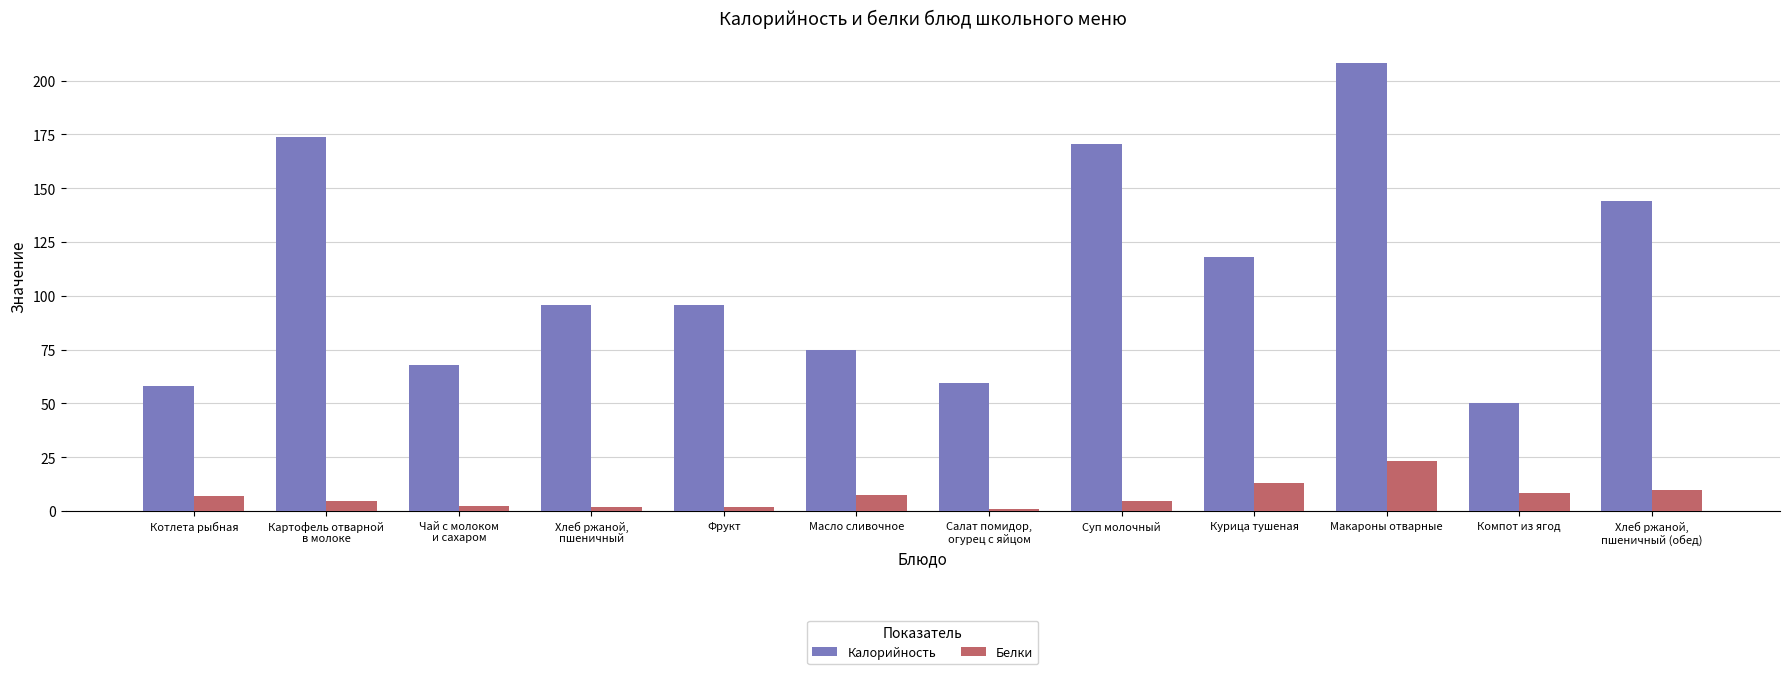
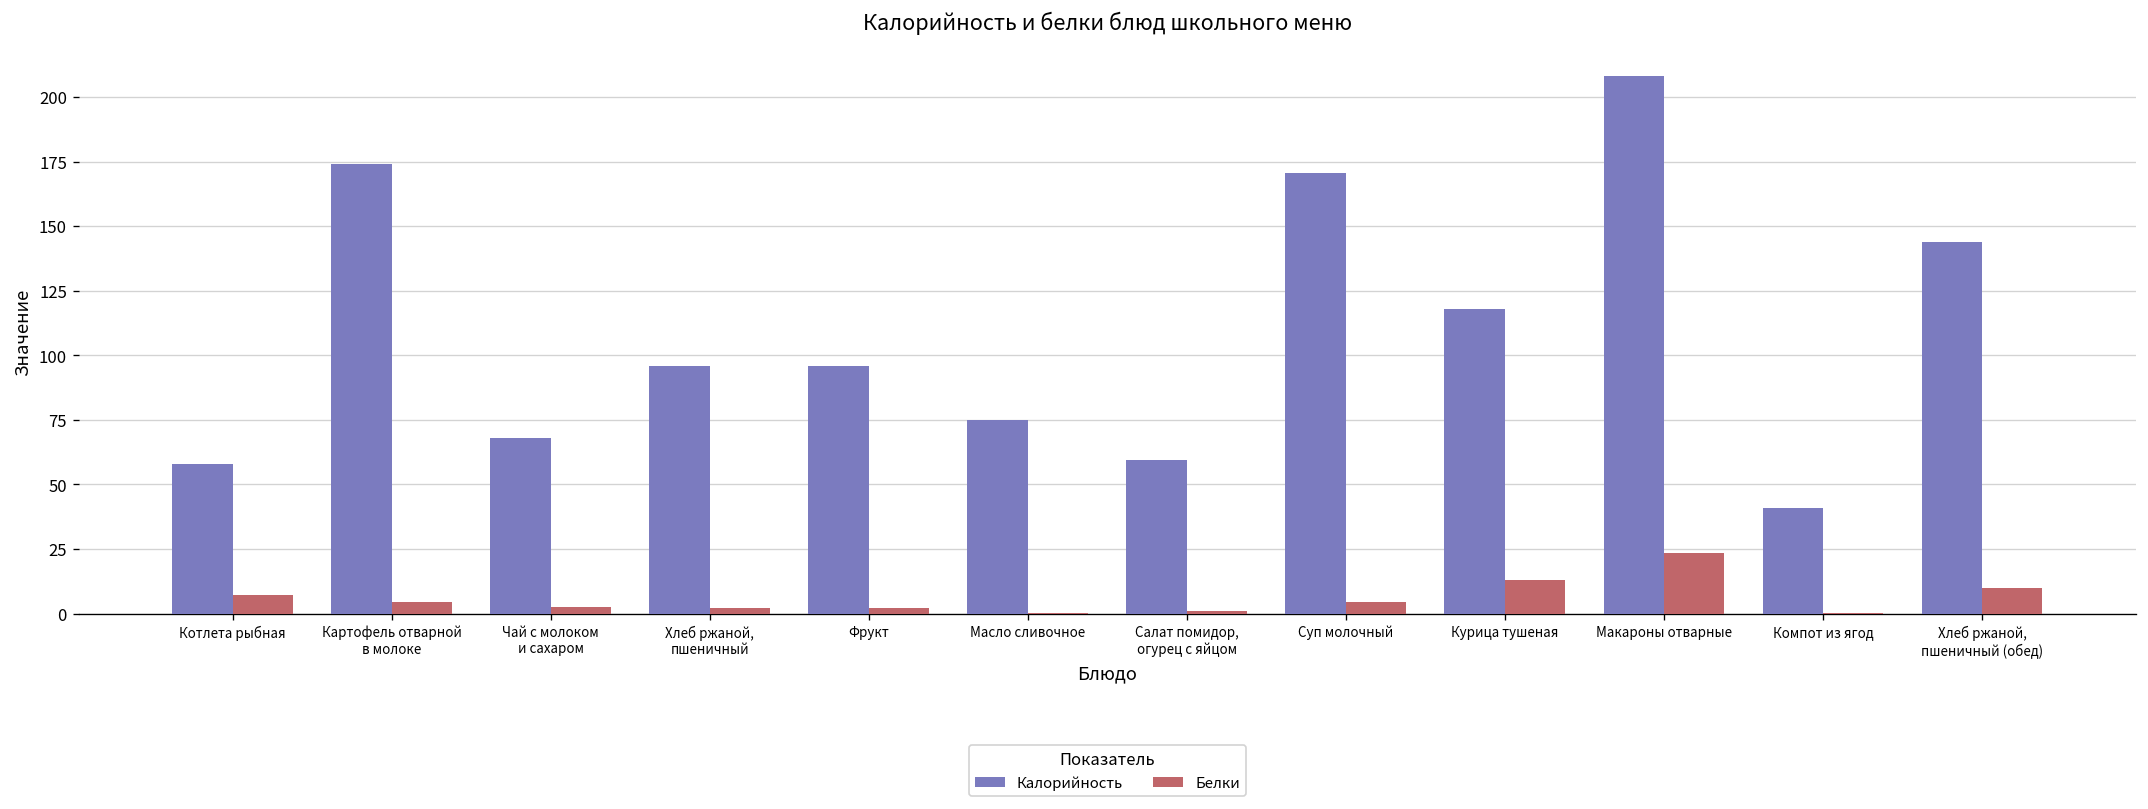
Белки, Масло сливочное: 8 -> 0
Калорийность, Компот из ягод: 50 -> 41
Белки, Компот из ягод: 9 -> 0
